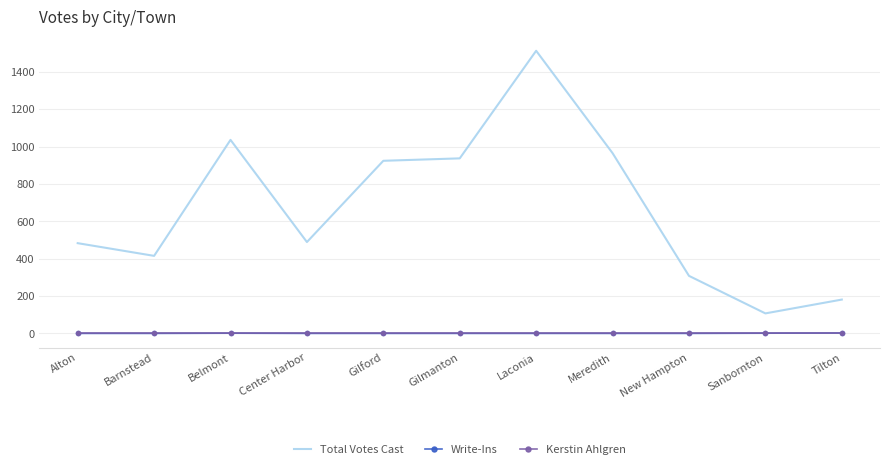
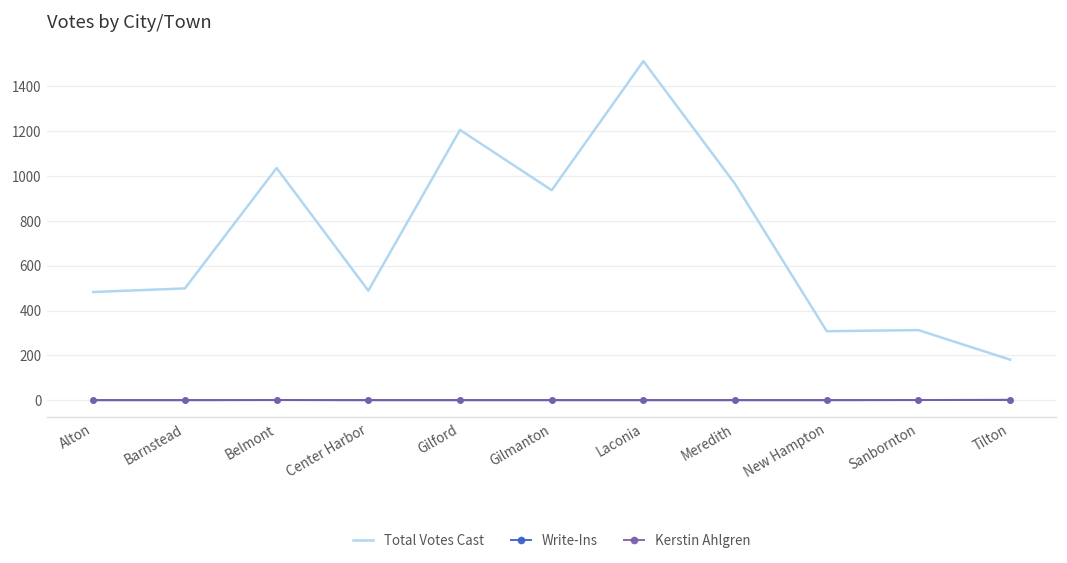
Total Votes Cast, Barnstead: 420 -> 500
Total Votes Cast, Gilford: 920 -> 1210
Total Votes Cast, Sanbornton: 110 -> 310
